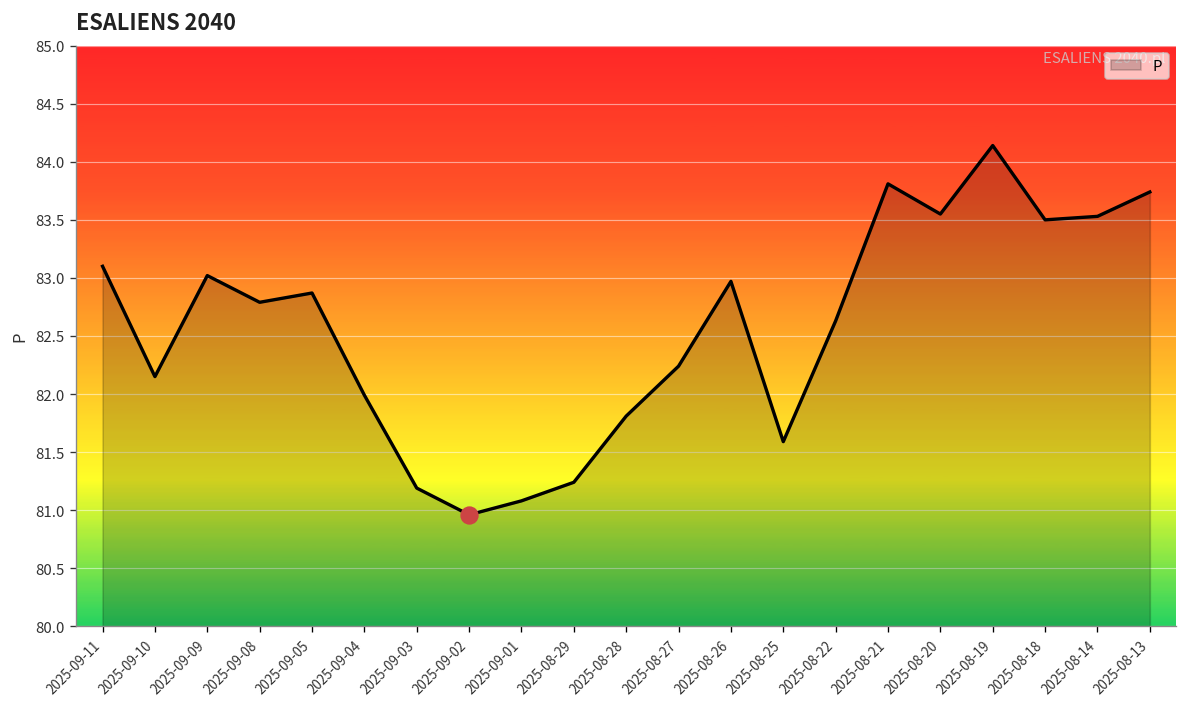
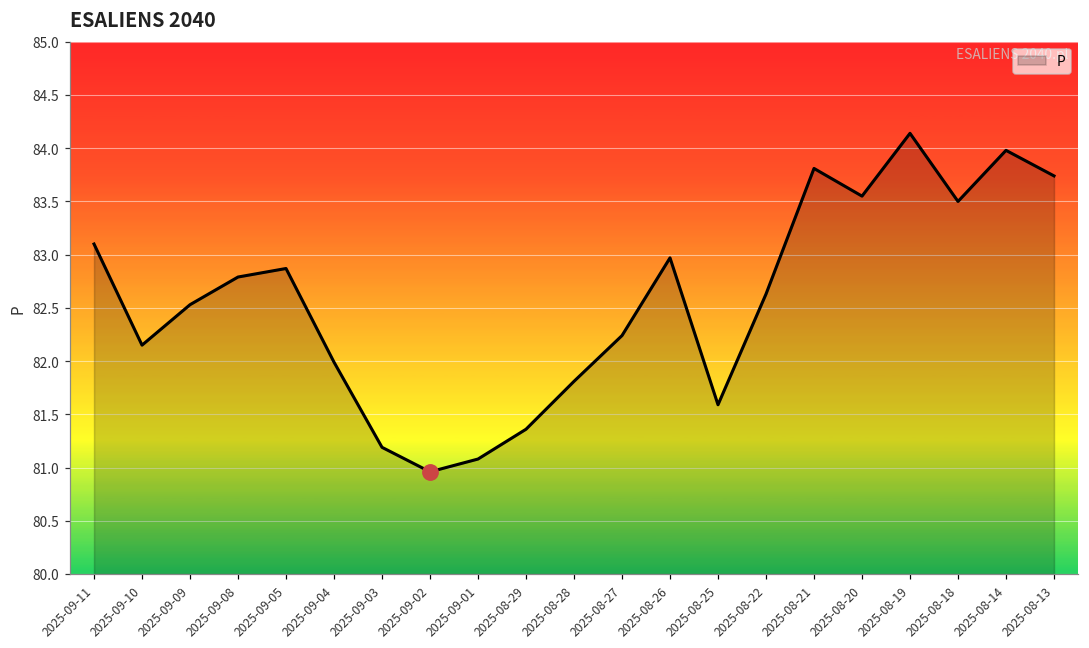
P, 2025-09-09: 83.0 -> 82.5
P, 2025-08-29: 81.2 -> 81.4
P, 2025-08-14: 83.5 -> 84.0
